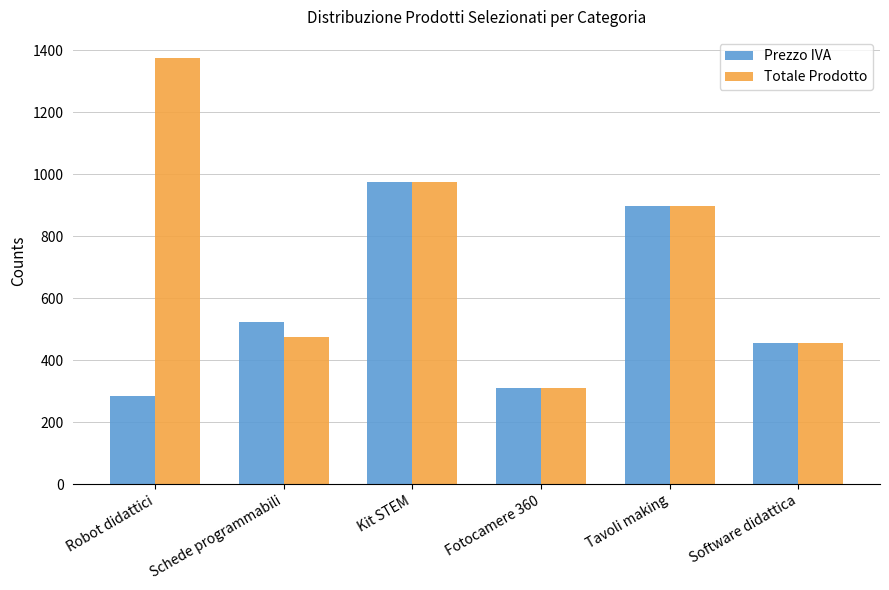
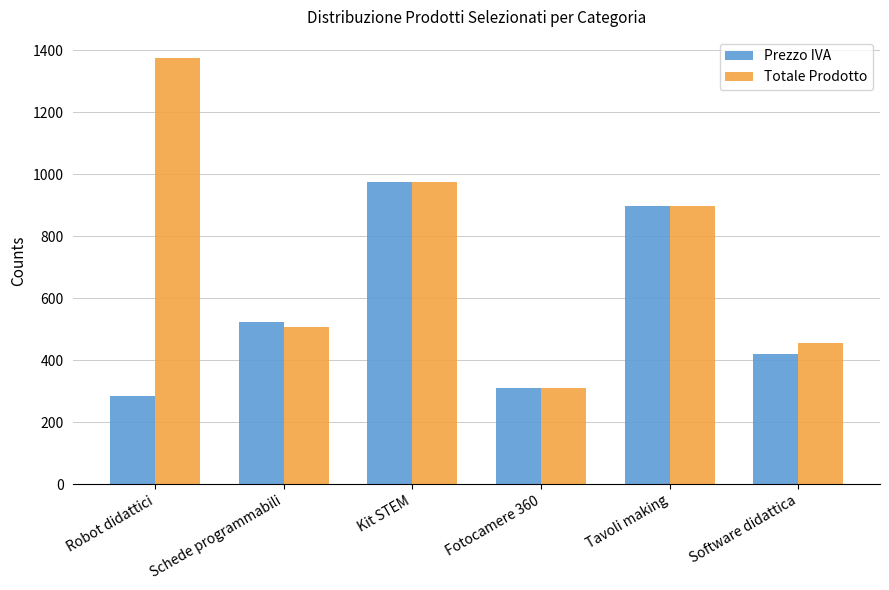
Totale Prodotto, Schede programmabili: 480 -> 510
Prezzo IVA, Software didattica: 460 -> 420
